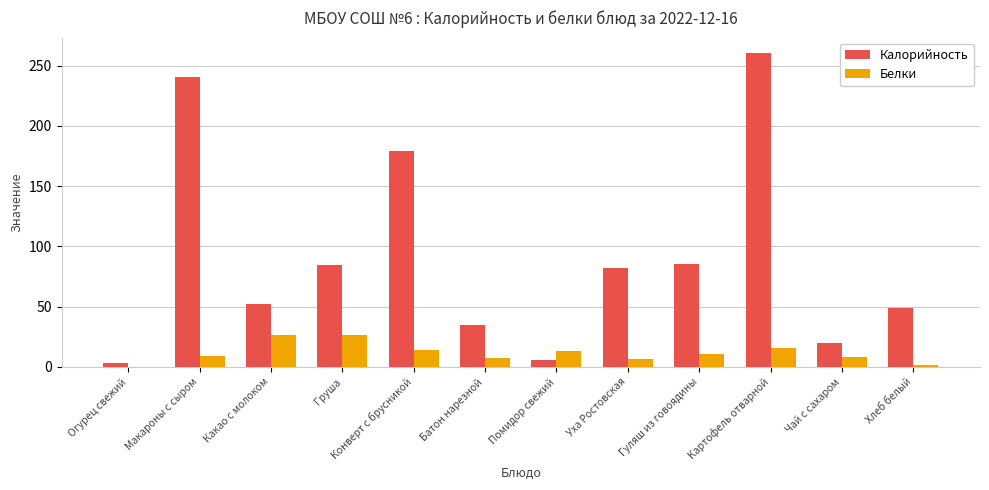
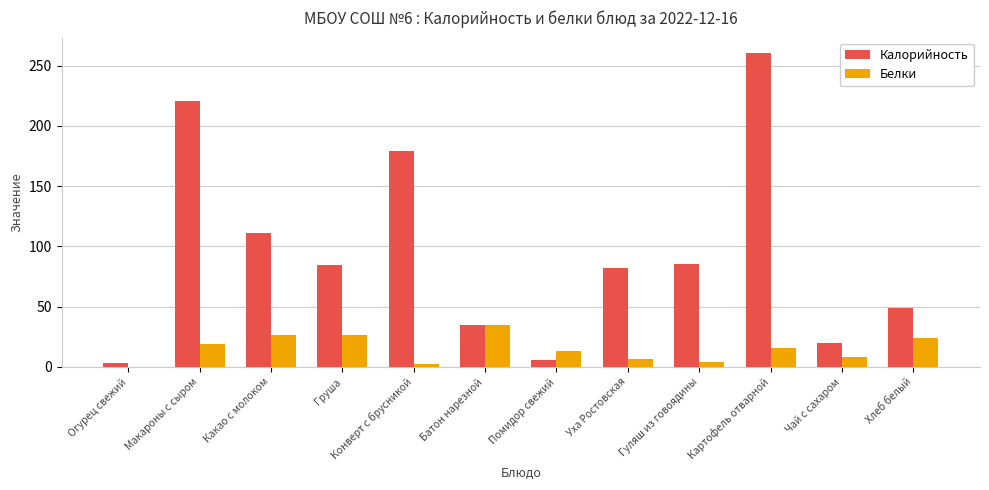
Калорийность, Макароны с сыром: 241 -> 221
Белки, Макароны с сыром: 9 -> 19
Калорийность, Какао с молоком: 52 -> 111
Белки, Конверт с брусникой: 14 -> 2
Белки, Батон нарезной: 7 -> 35
Белки, Гуляш из говоядины: 11 -> 4
Белки, Хлеб белый: 2 -> 24
